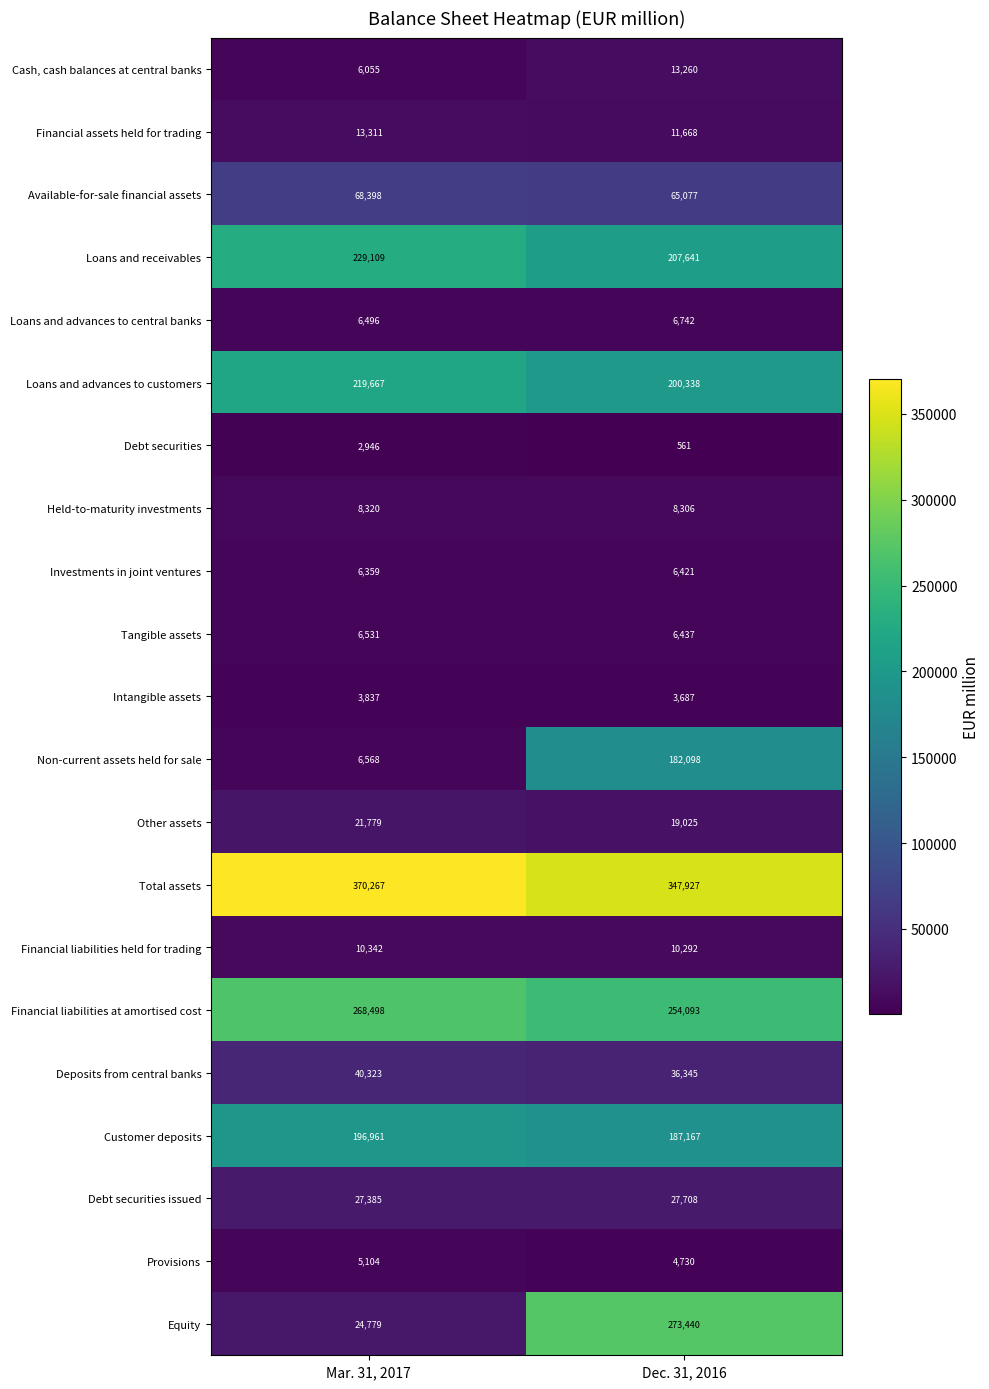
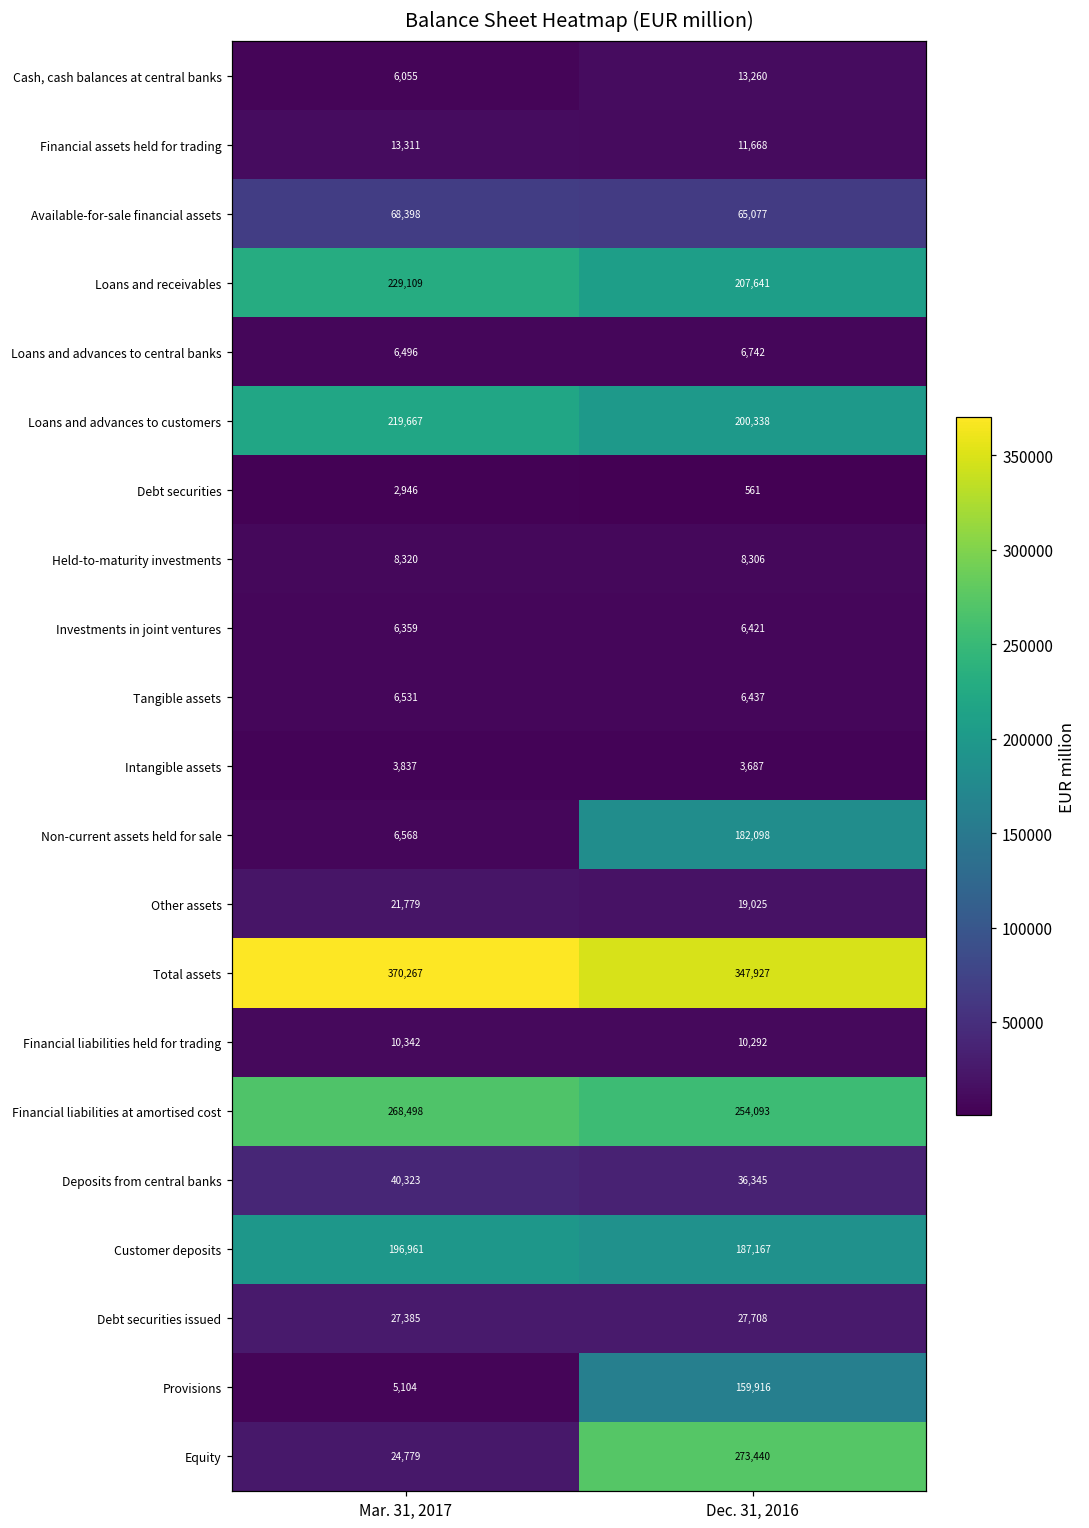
Provisions, Dec. 31, 2016: 4,730 -> 159,916
